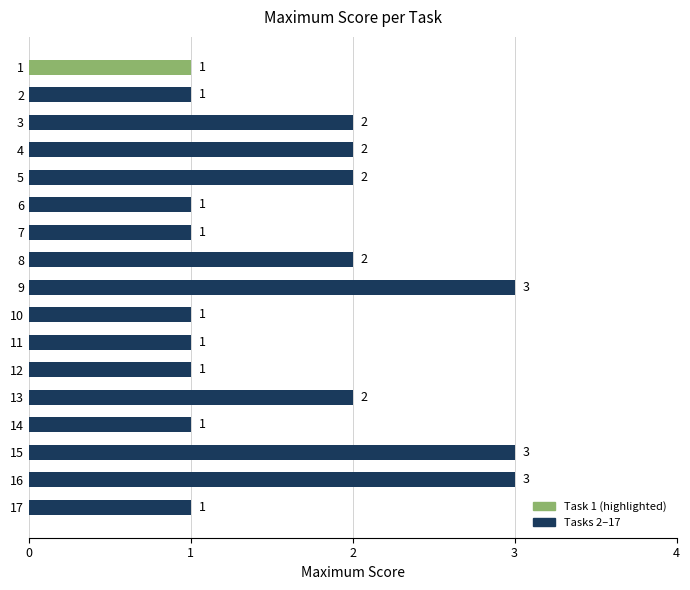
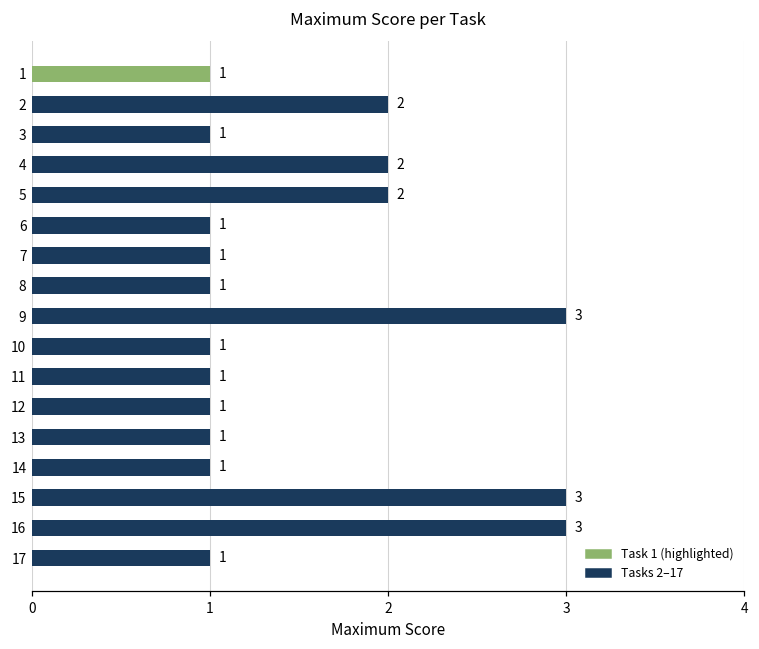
2: 1 -> 2
3: 2 -> 1
8: 2 -> 1
13: 2 -> 1
